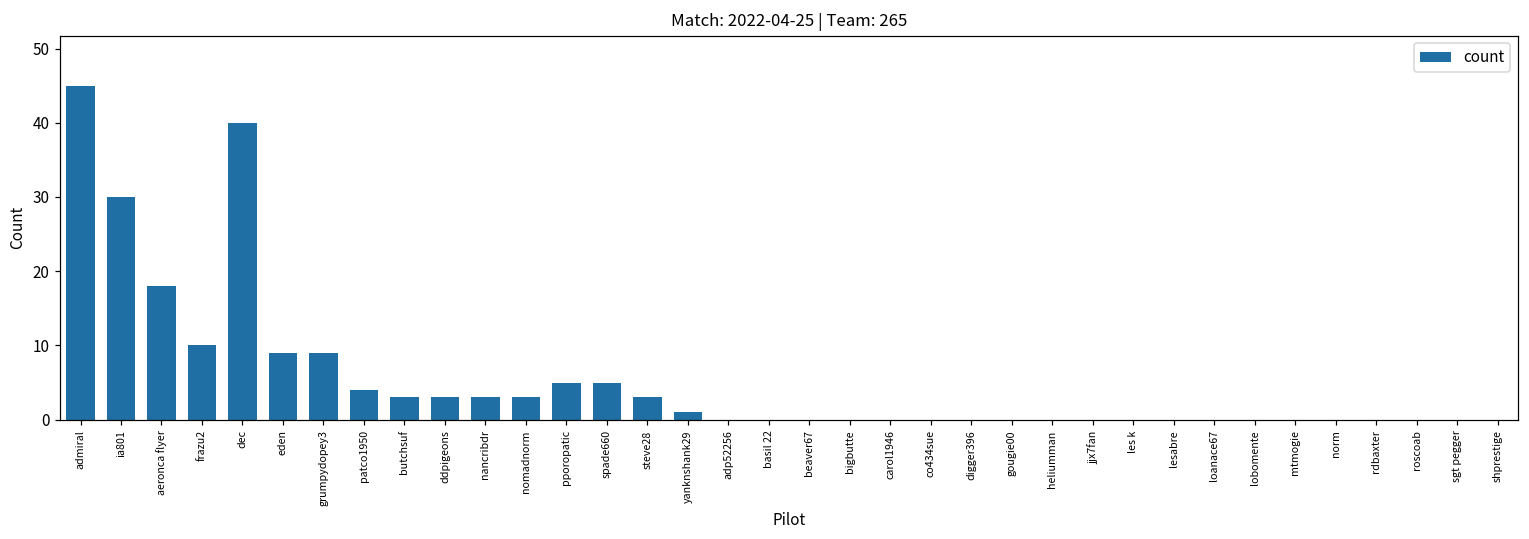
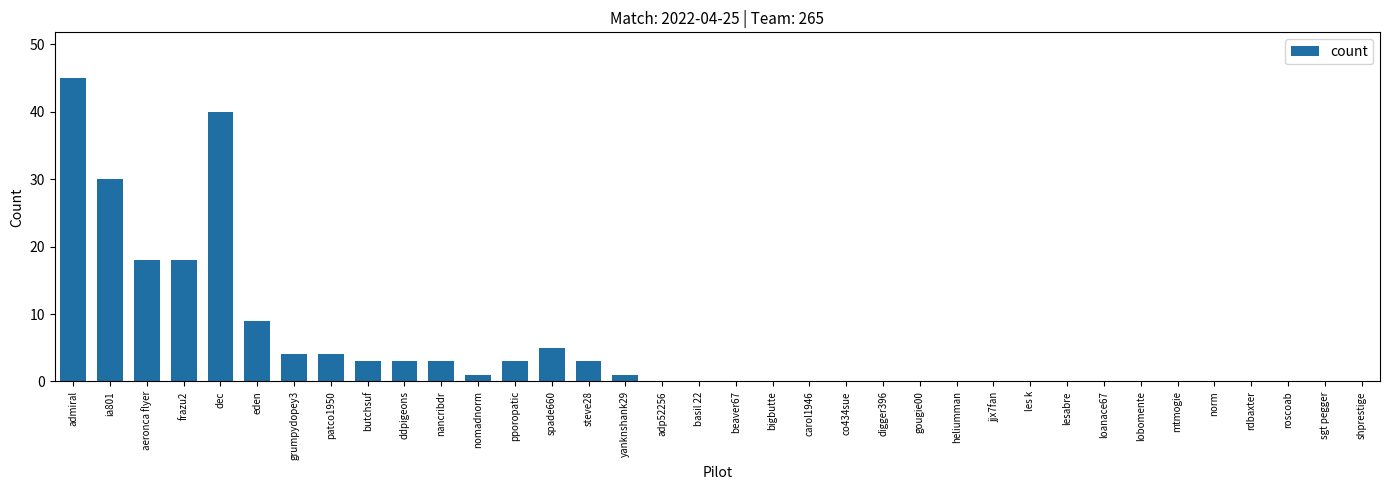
frazu2: 10 -> 18
grumpydopey3: 9 -> 4
nomadnorm: 3 -> 1
pporopatic: 5 -> 3
